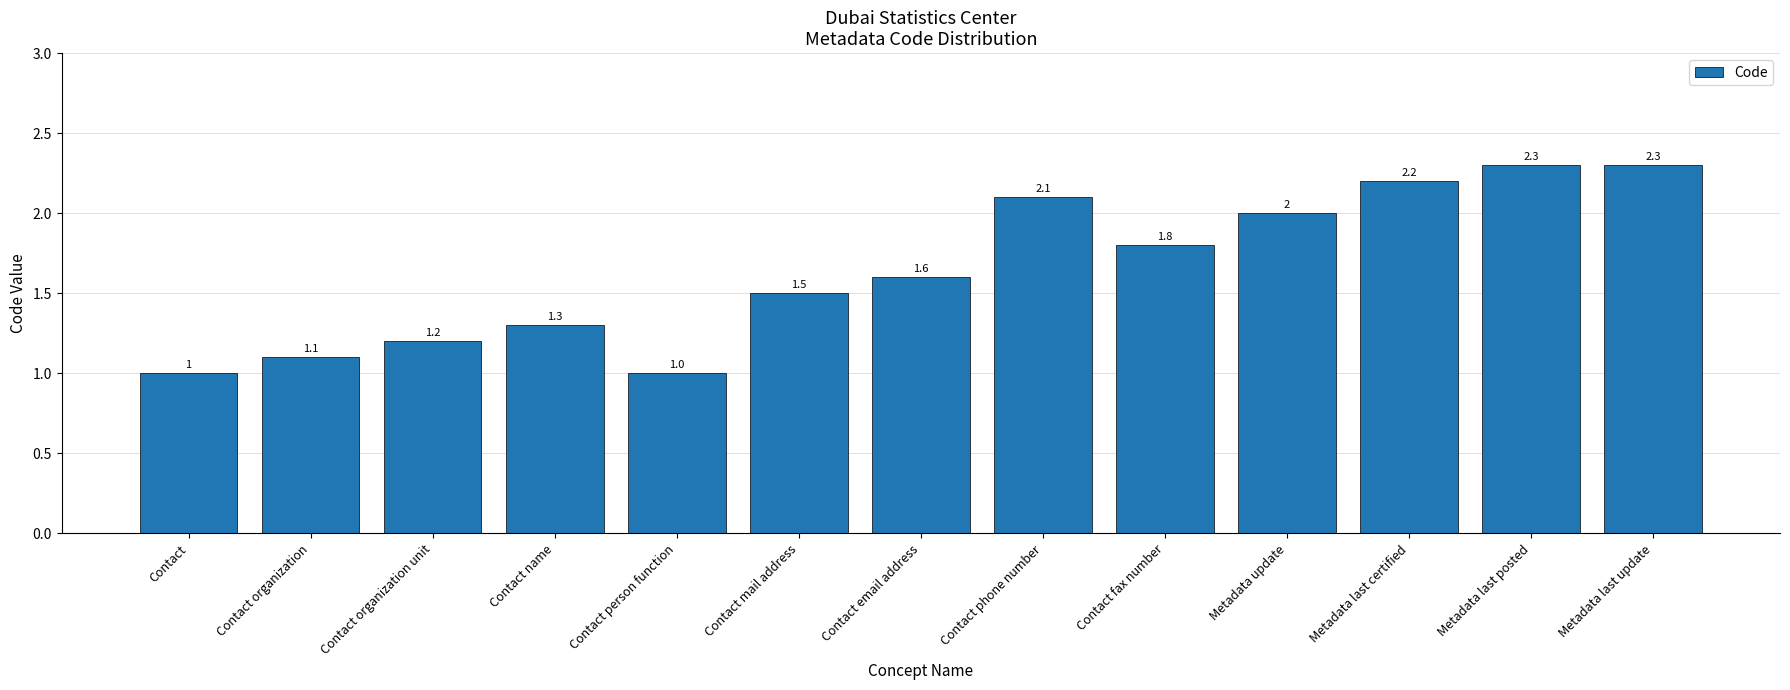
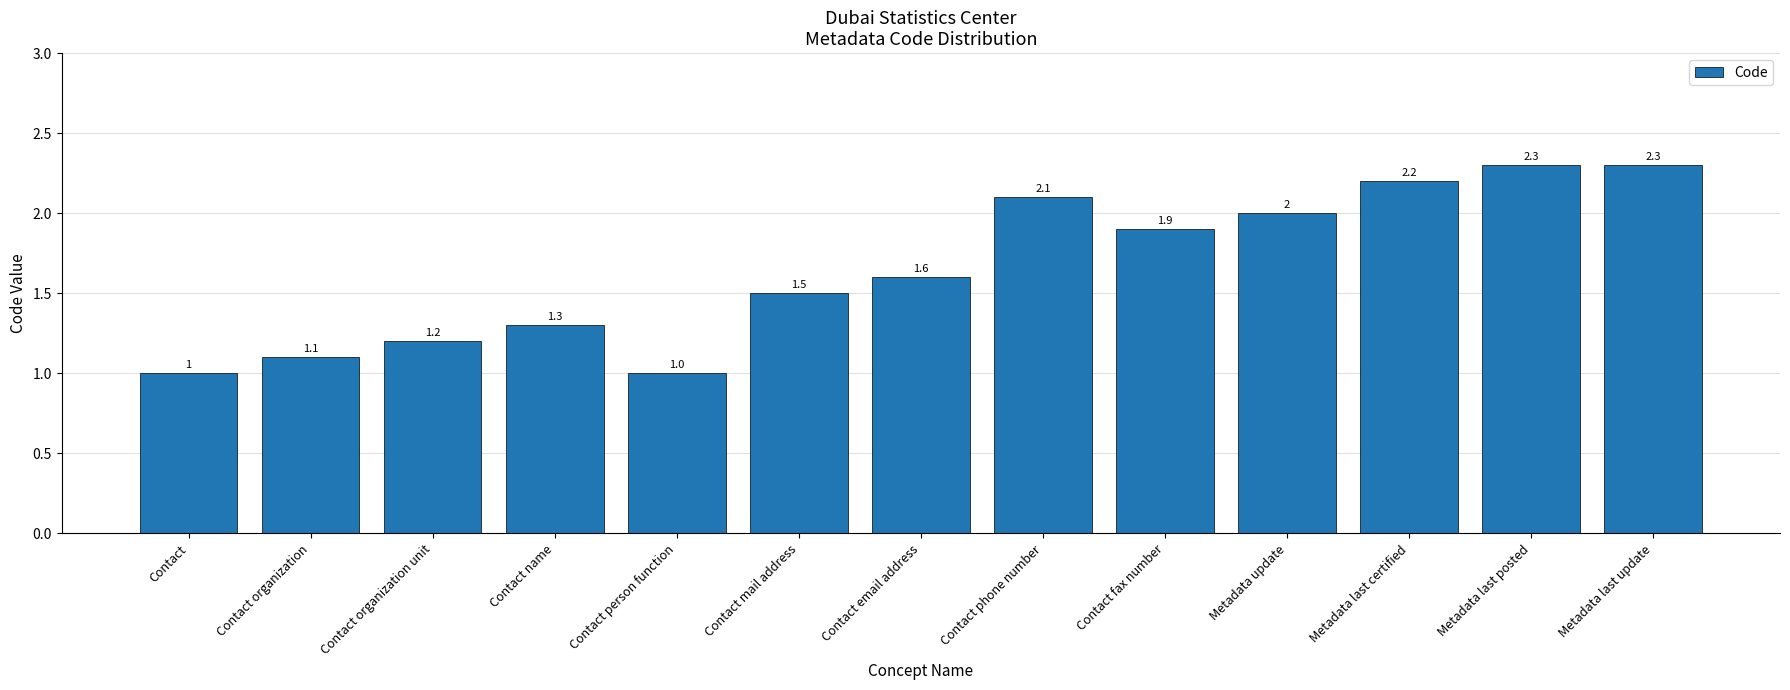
Contact fax number: 1.8 -> 1.9
